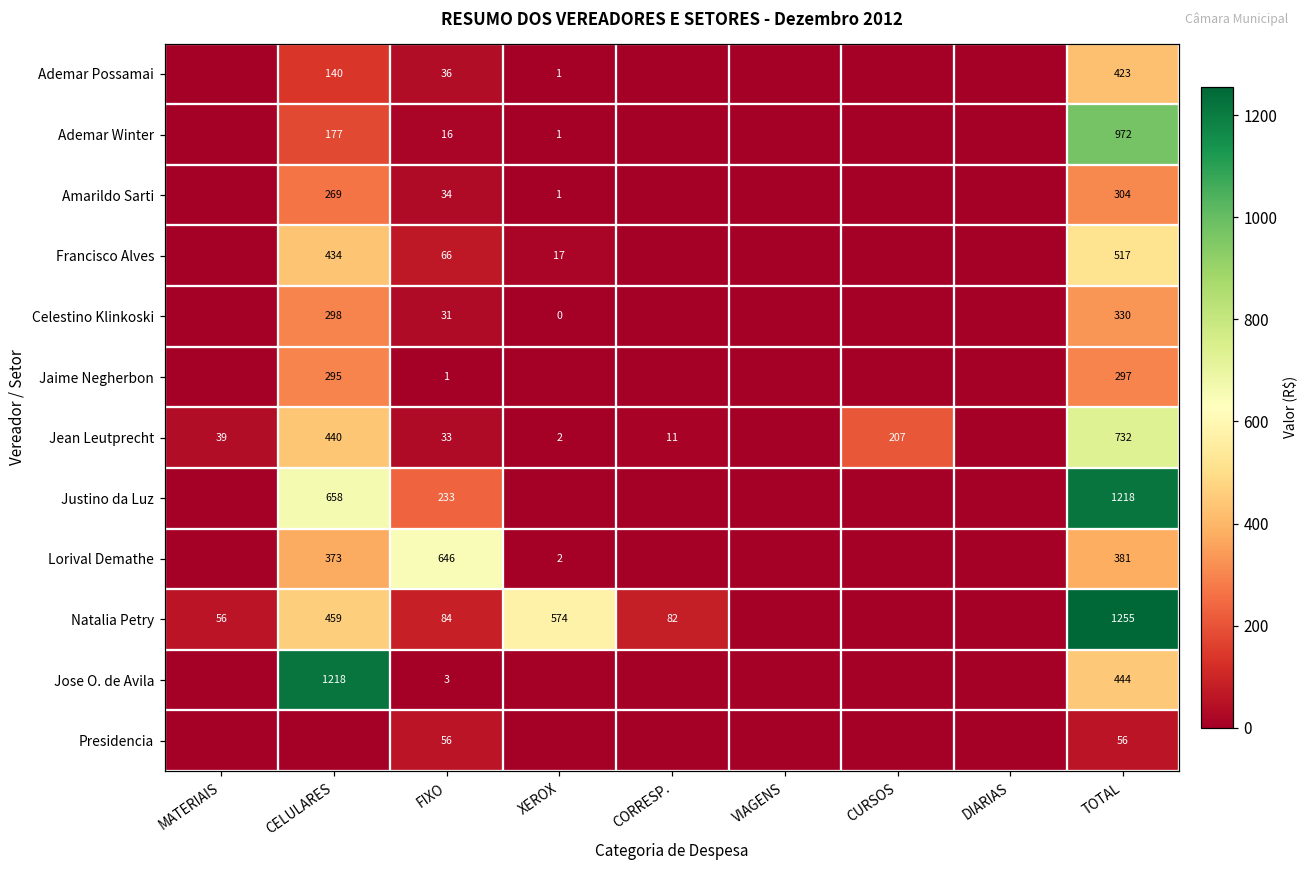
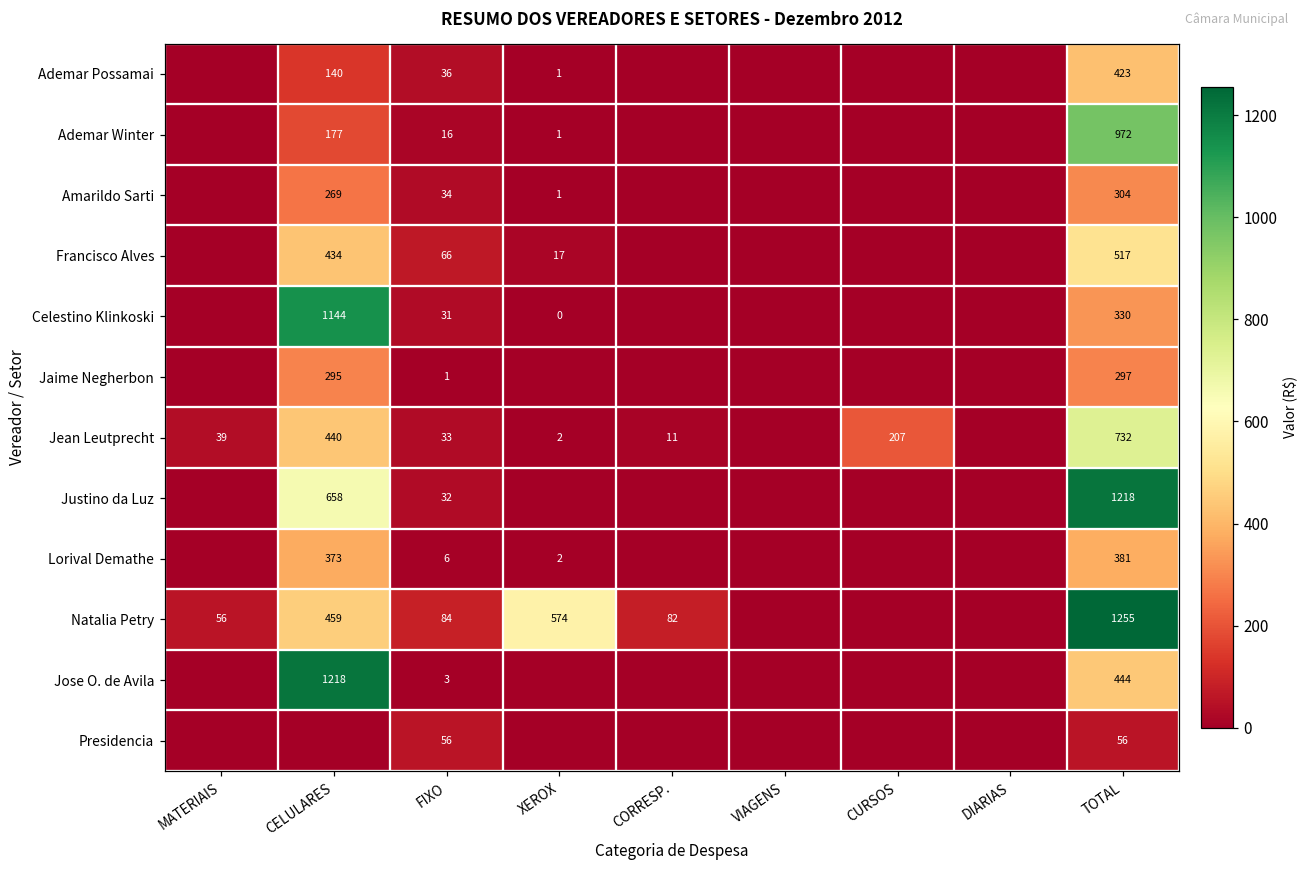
Celestino Klinkoski, CELULARES: 298 -> 1144
Justino da Luz, FIXO: 233 -> 32
Lorival Demathe, FIXO: 646 -> 6
